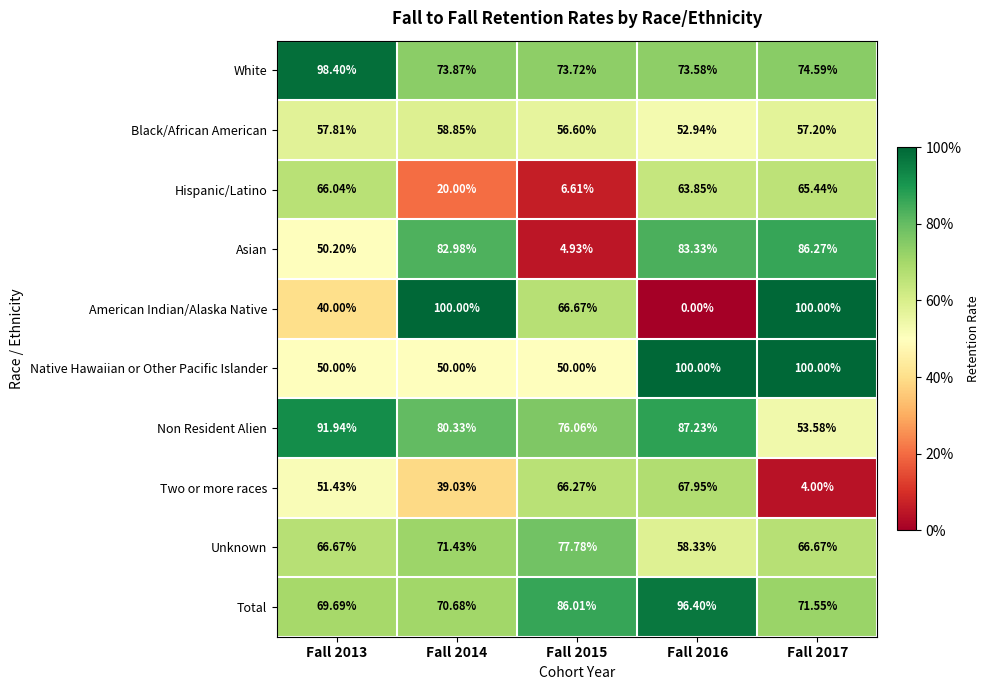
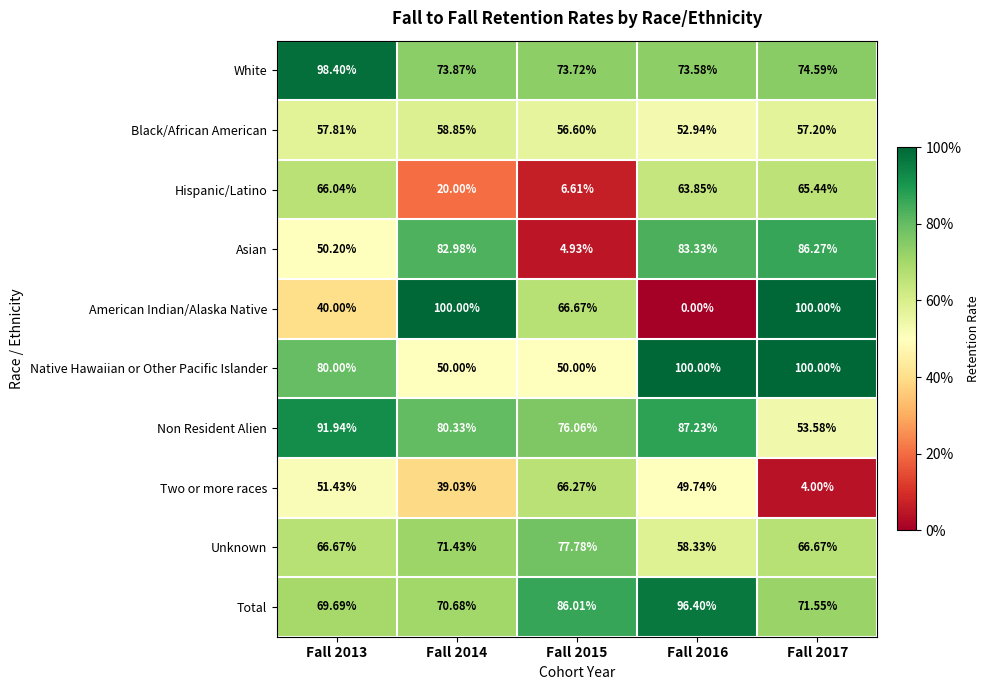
Native Hawaiian or Other Pacific Islander, Fall 2013: 50.00% -> 80.00%
Two or more races, Fall 2016: 67.95% -> 49.74%
